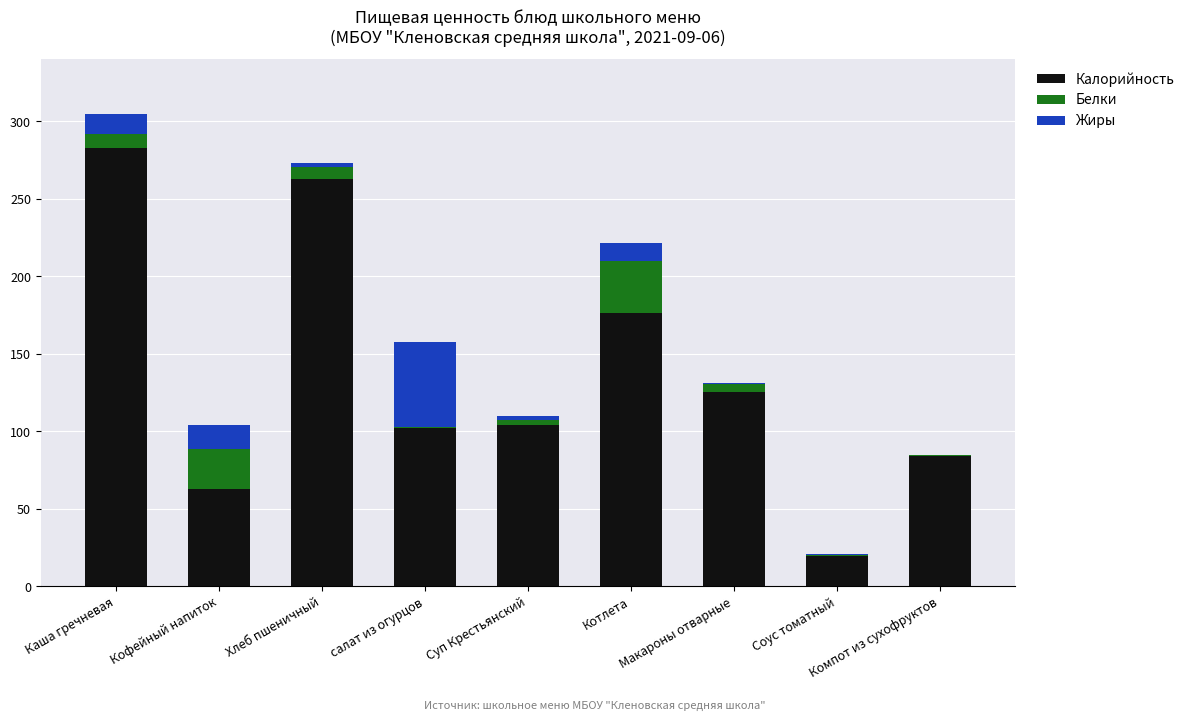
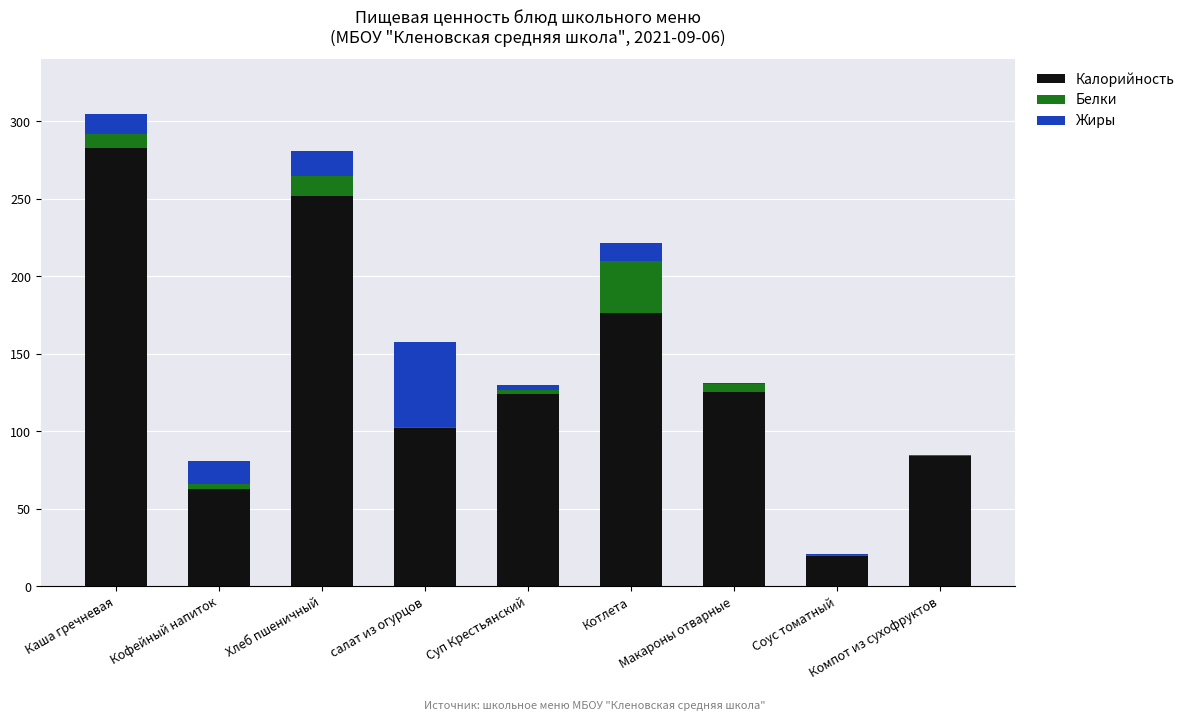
Белки, Кофейный напиток: 26 -> 3
Калорийность, Хлеб пшеничный: 263 -> 252
Белки, Хлеб пшеничный: 8 -> 13
Жиры, Хлеб пшеничный: 3 -> 16
Калорийность, Суп Крестьянский: 104 -> 124
